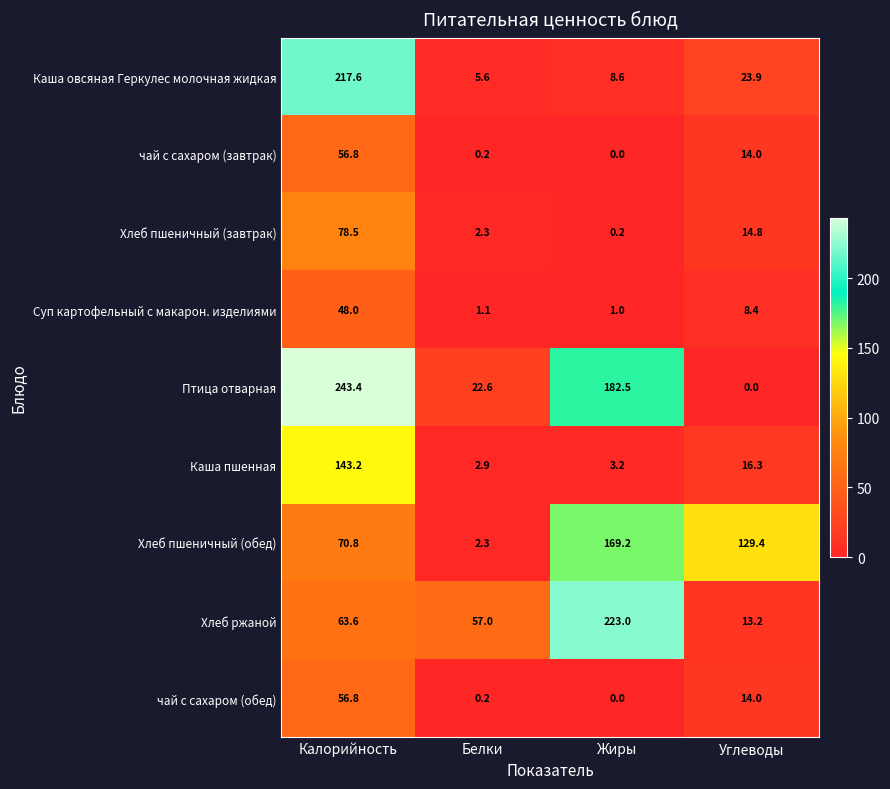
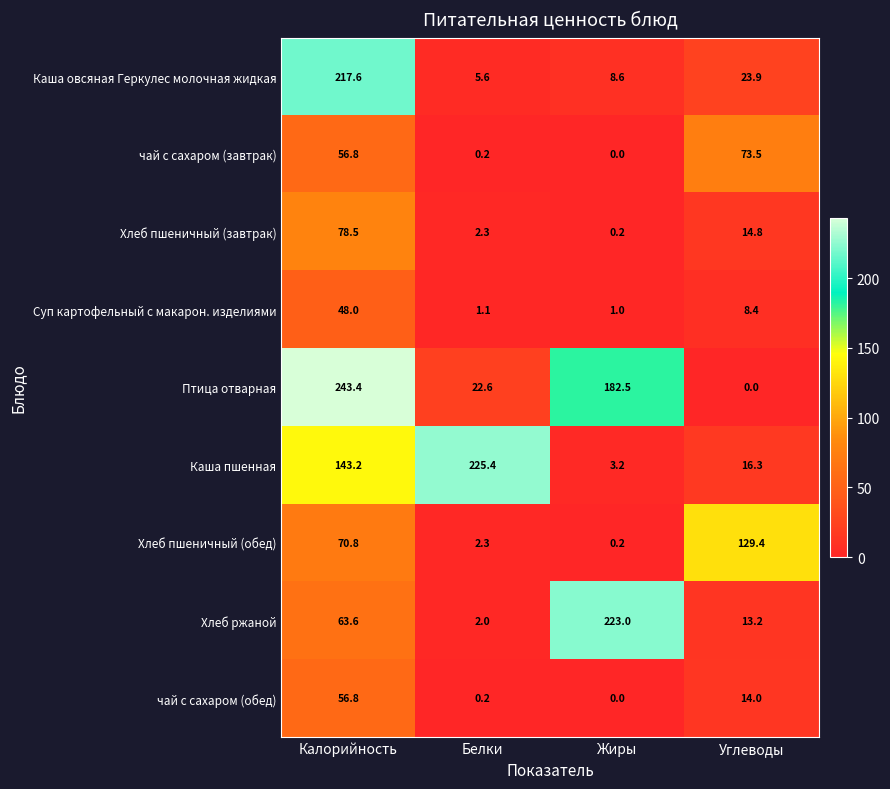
чай с сахаром (завтрак), Углеводы: 14.0 -> 73.5
Каша пшенная, Белки: 2.9 -> 225.4
Хлеб пшеничный (обед), Жиры: 169.2 -> 0.2
Хлеб ржаной, Белки: 57.0 -> 2.0
